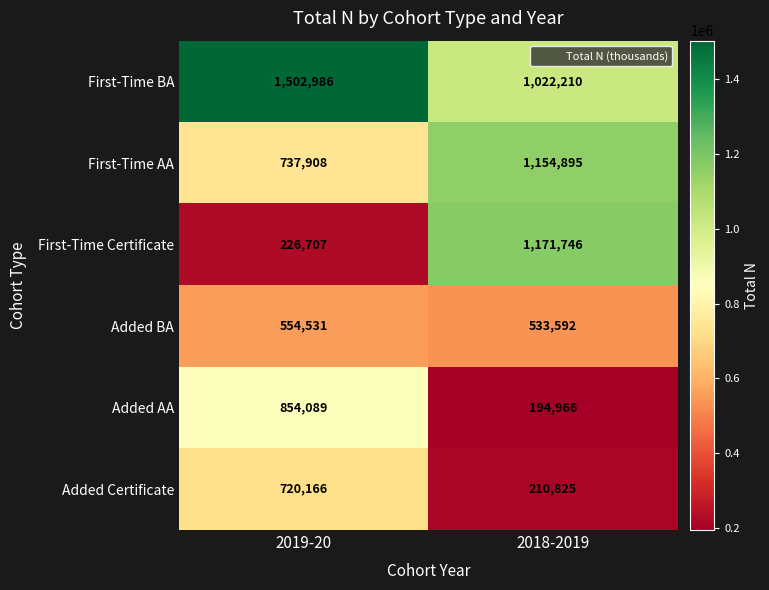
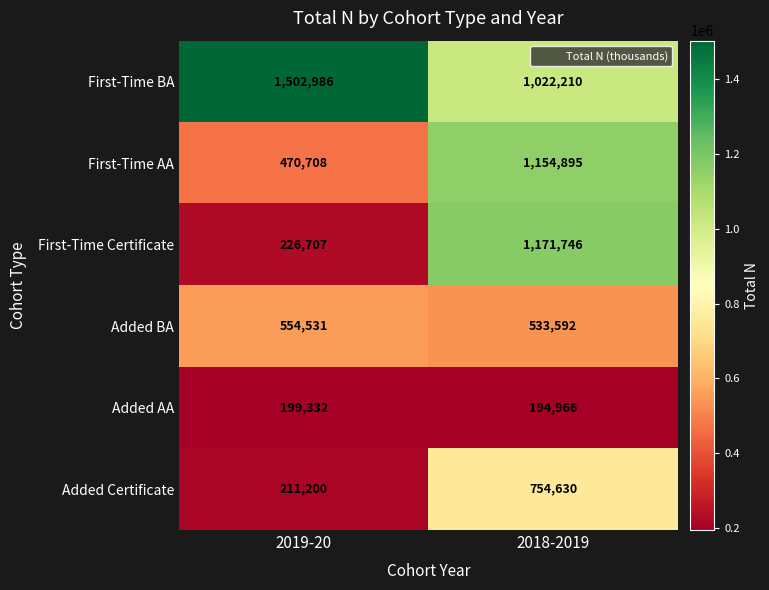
First-Time AA, 2019-20: 737,908 -> 470,708
Added AA, 2019-20: 854,089 -> 199,332
Added Certificate, 2019-20: 720,166 -> 211,200
Added Certificate, 2018-2019: 210,825 -> 754,630
